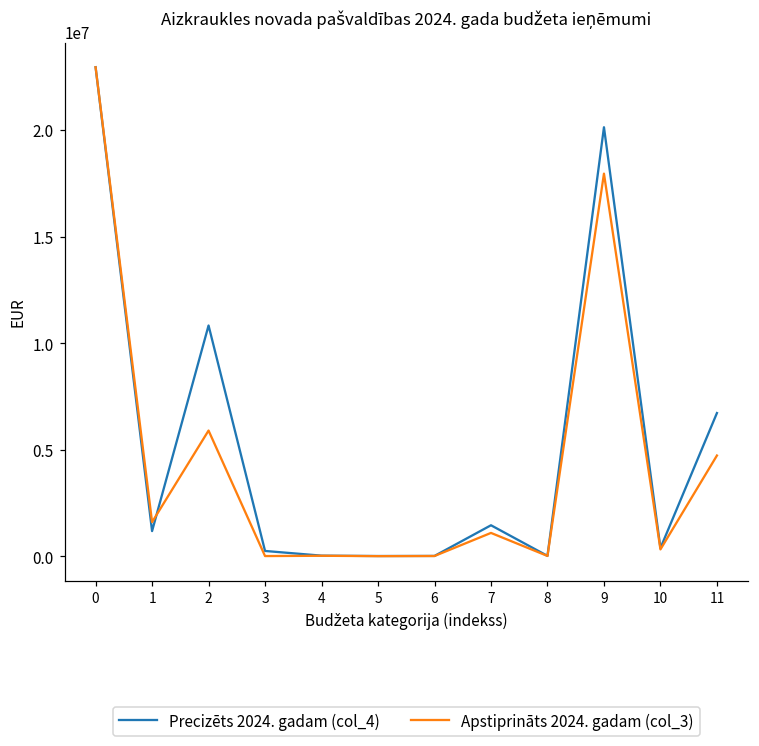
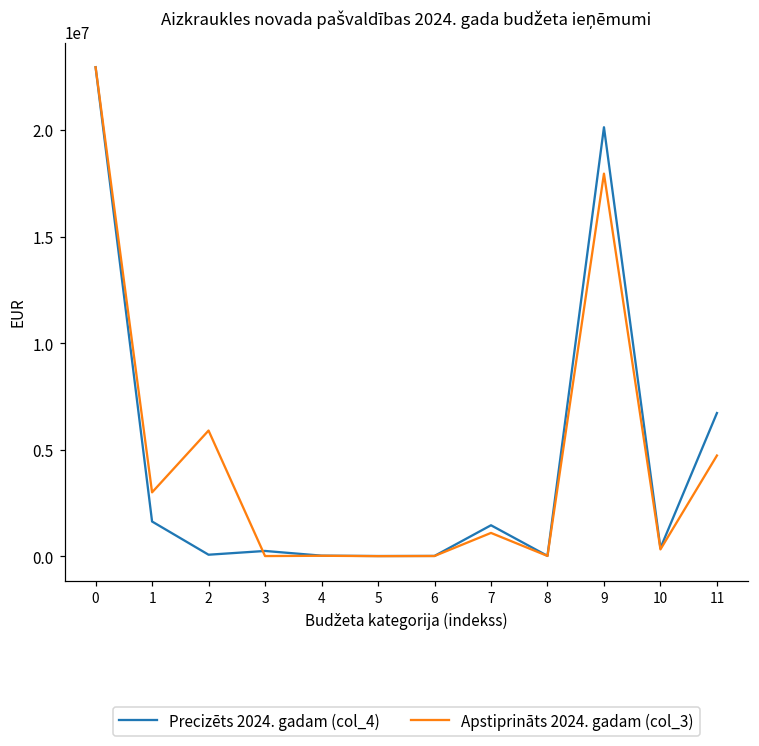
Precizēts 2024. gadam (col_4), 1: 1200000 -> 1600000
Apstiprināts 2024. gadam (col_3), 1: 1600000 -> 3000000
Precizēts 2024. gadam (col_4), 2: 10800000 -> 100000
